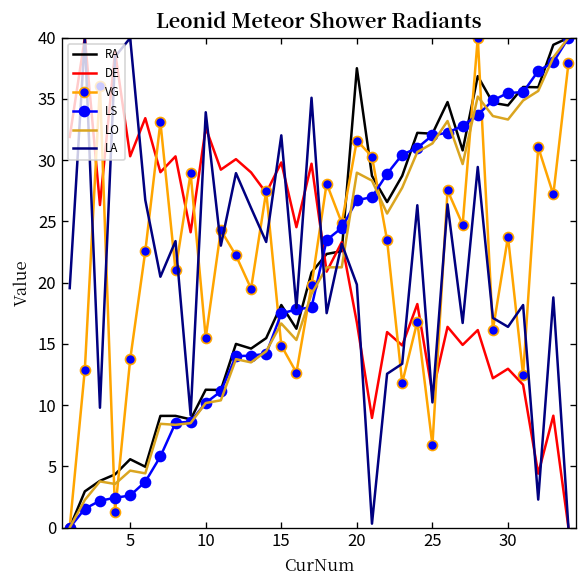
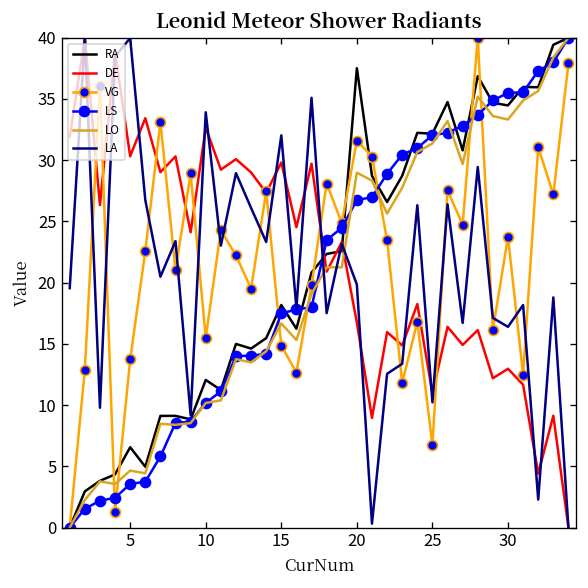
RA, 5: 5.6 -> 6.6
LS, 5: 2.6 -> 3.6
RA, 10: 11.3 -> 12.1
